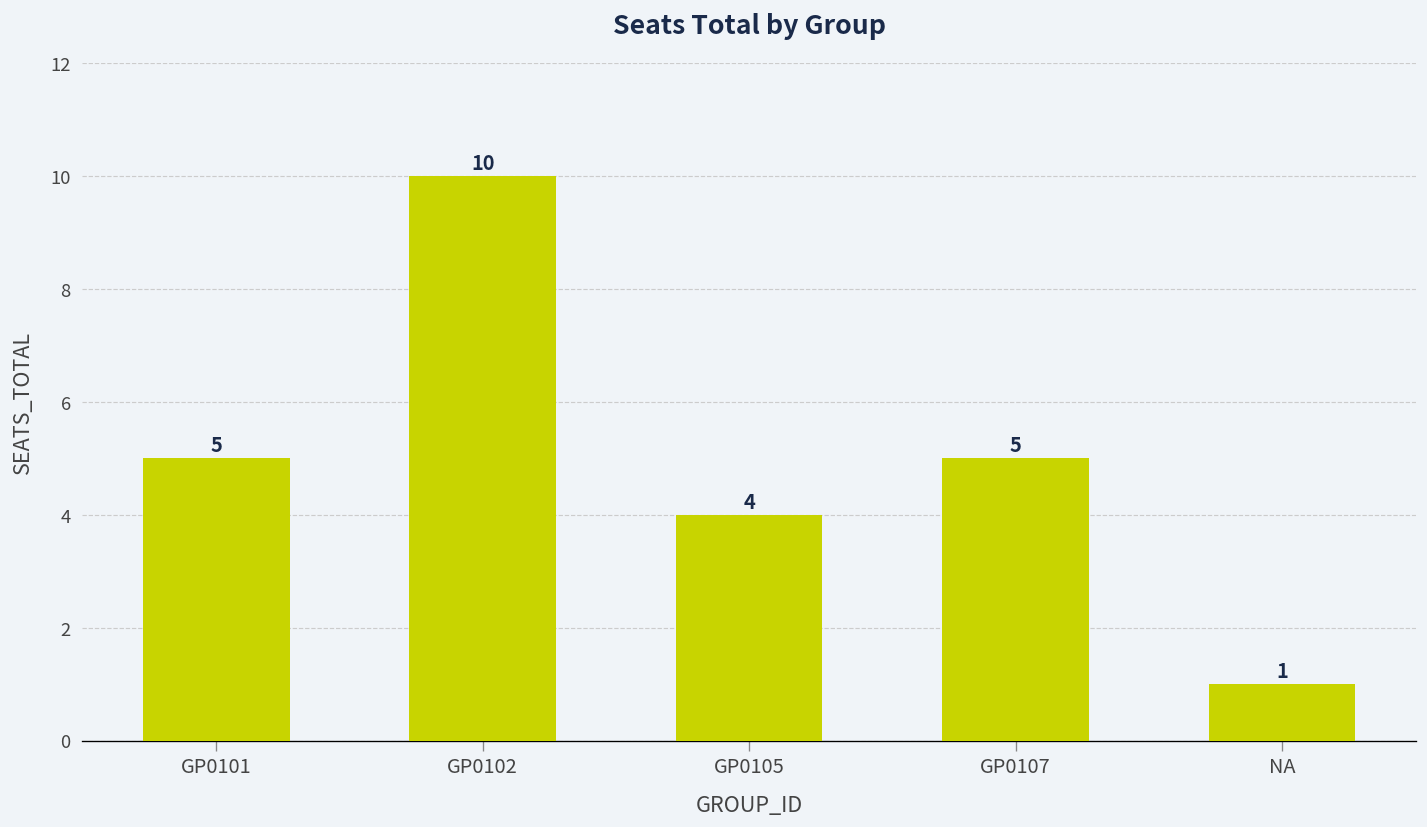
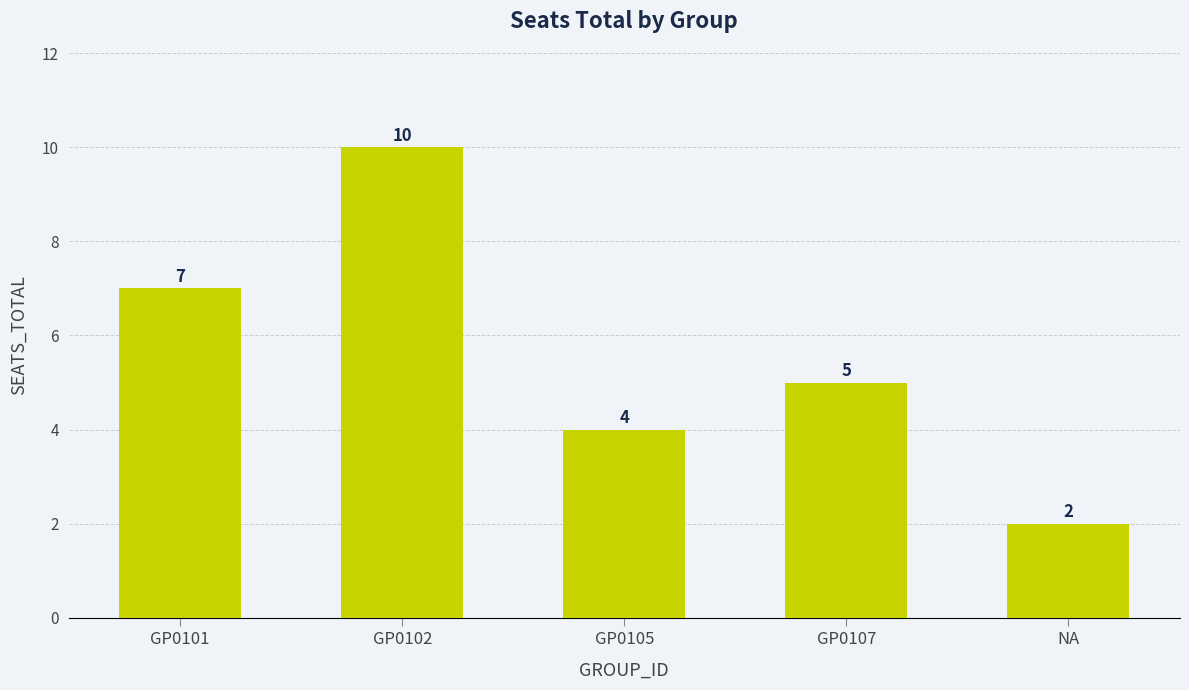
GP0101: 5 -> 7
NA: 1 -> 2
